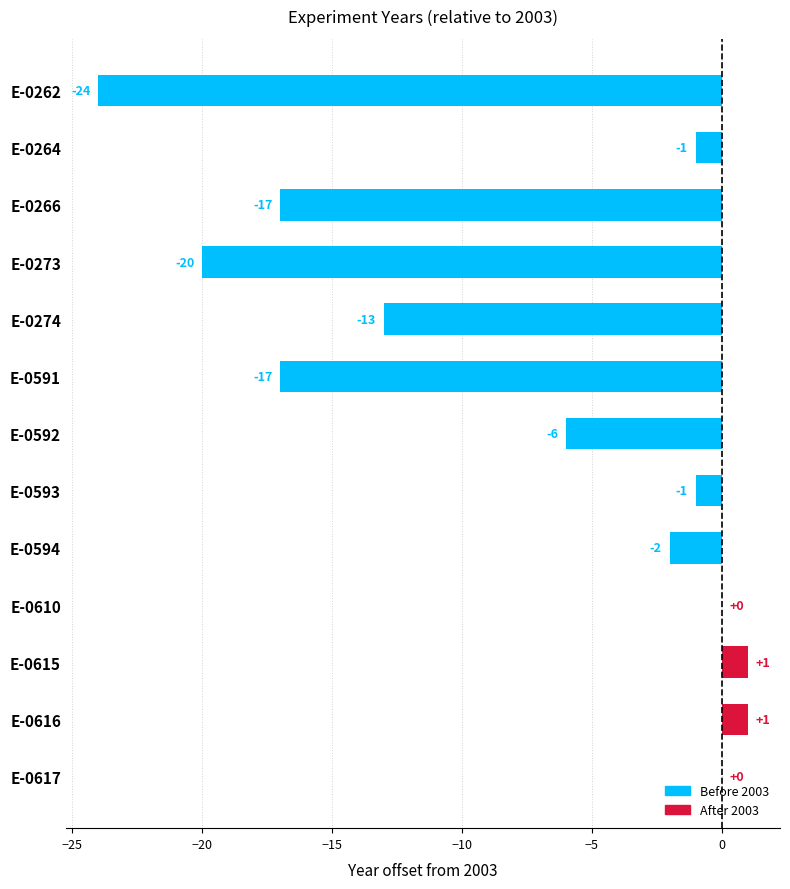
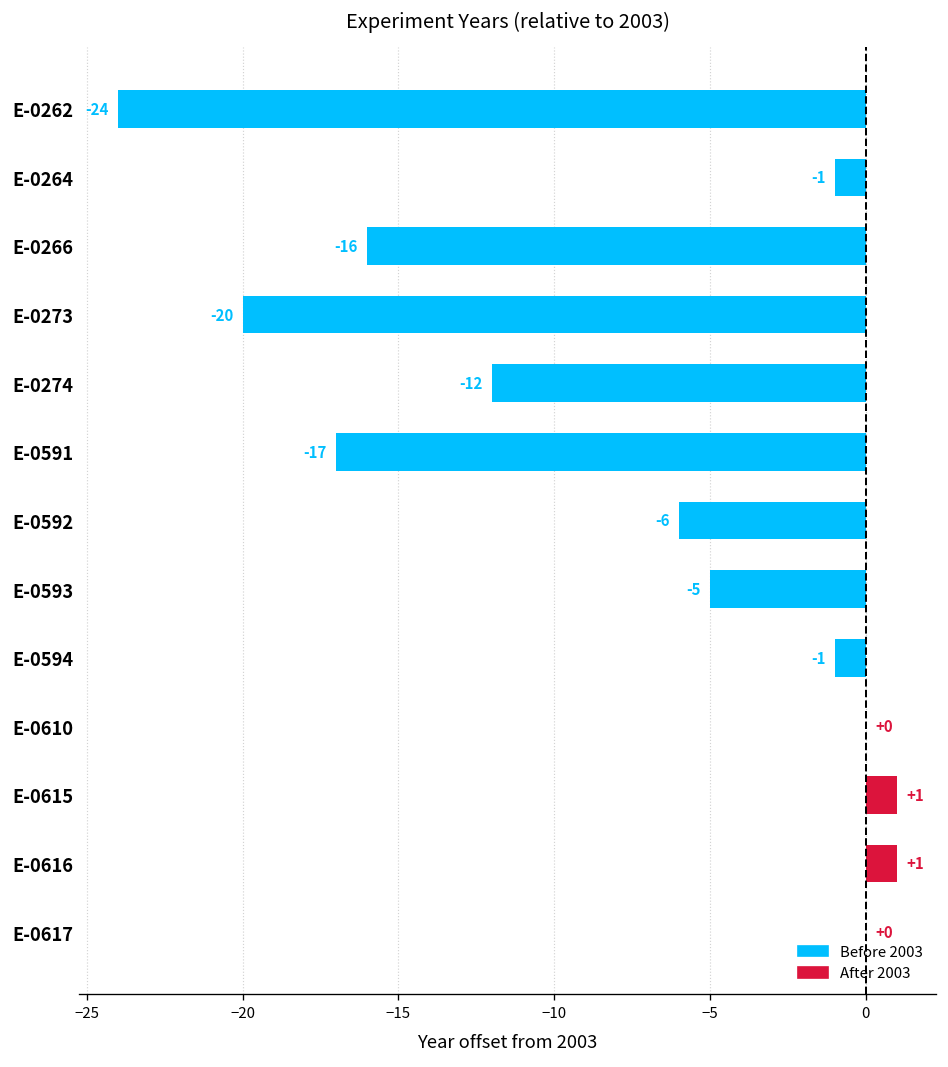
E-0266: -17 -> -16
E-0274: -13 -> -12
E-0593: -1 -> -5
E-0594: -2 -> -1
